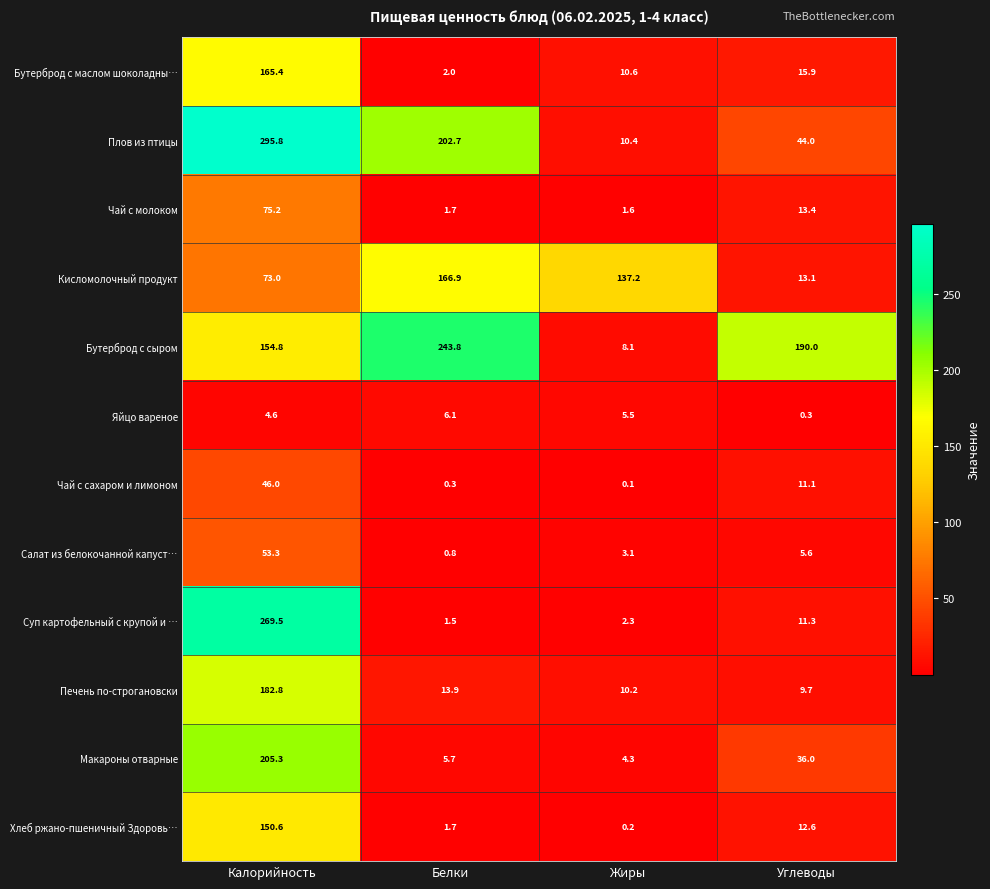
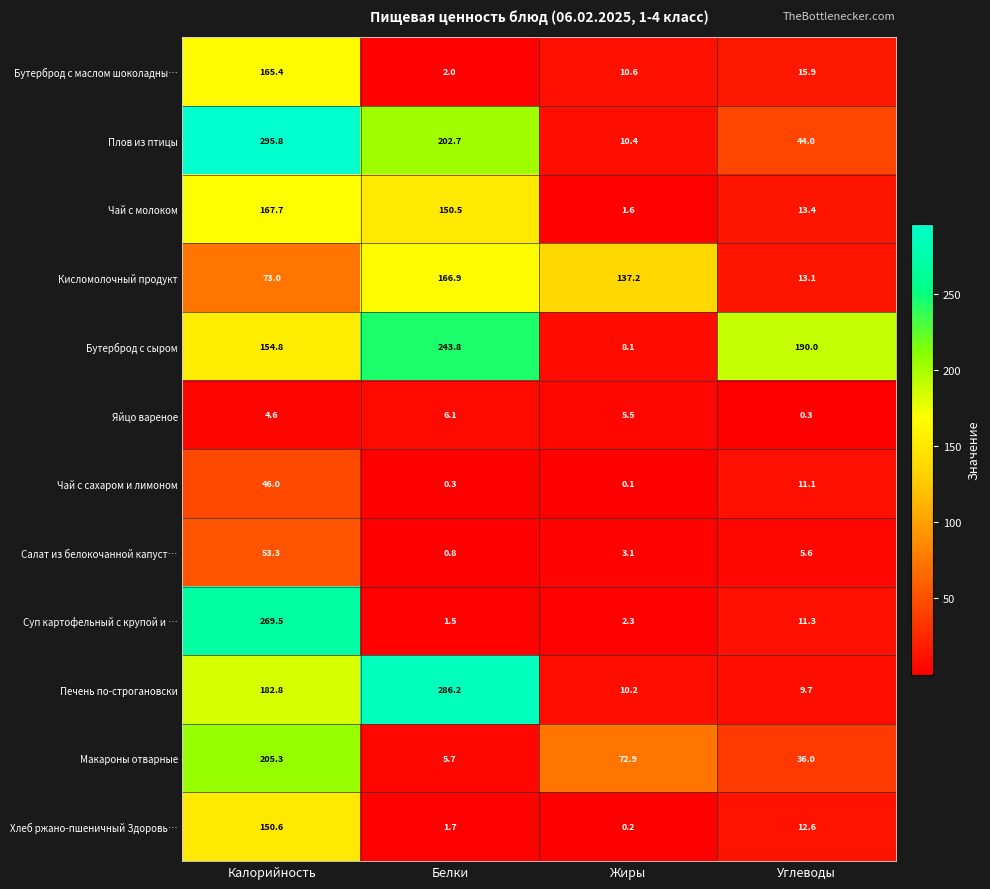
Чай с молоком, Калорийность: 75.2 -> 167.7
Чай с молоком, Белки: 1.7 -> 150.5
Печень по-строгановски, Белки: 13.9 -> 286.2
Макароны отварные, Жиры: 4.3 -> 72.9
